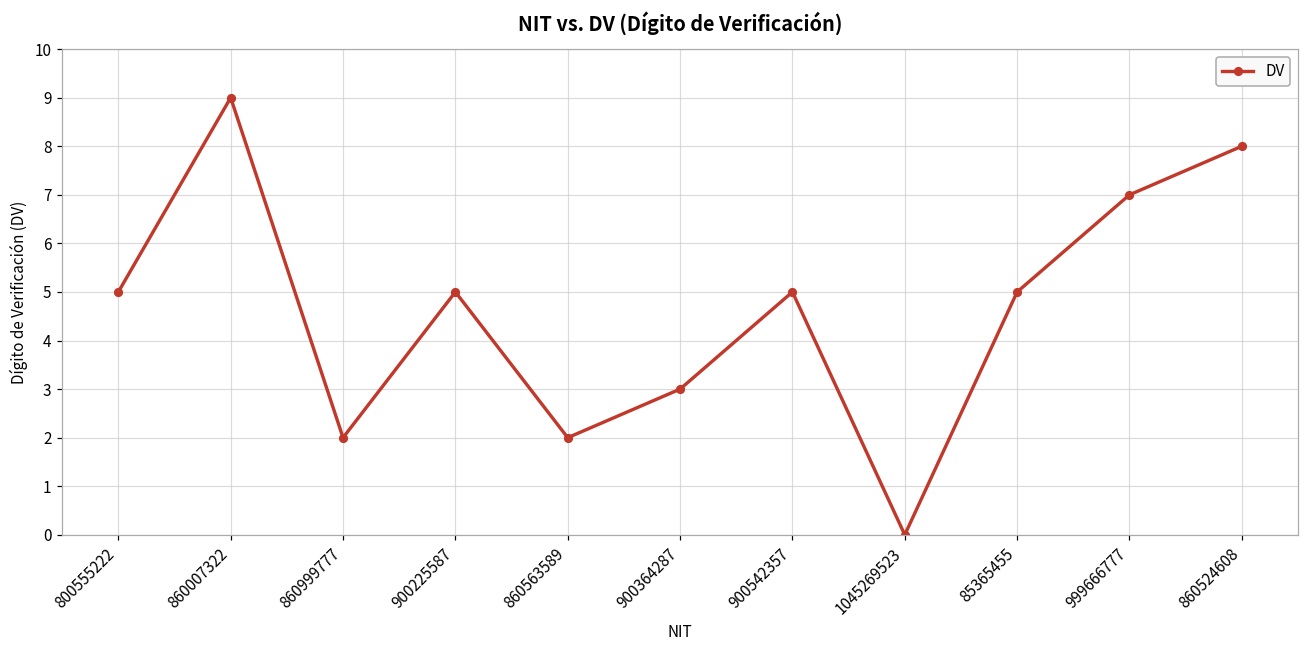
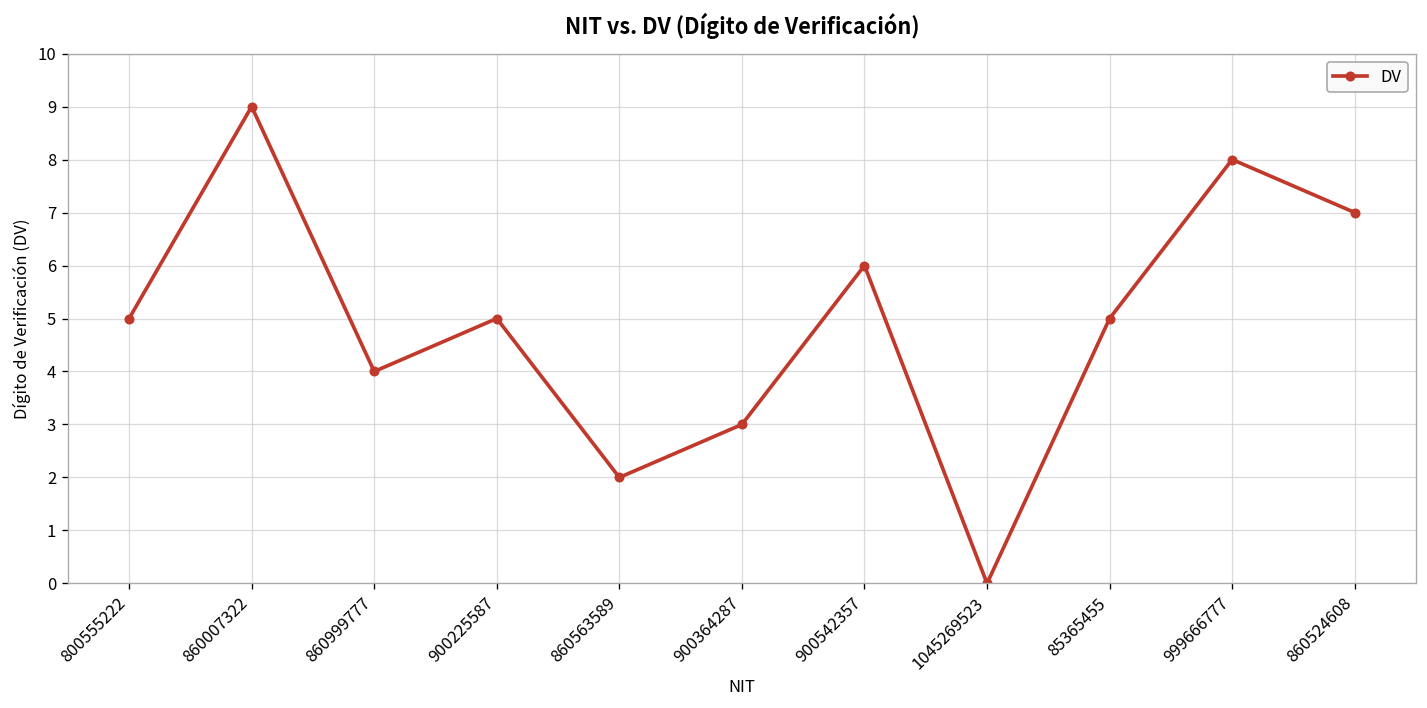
860999777: 2 -> 4
900542357: 5 -> 6
999666777: 7 -> 8
860524608: 8 -> 7
